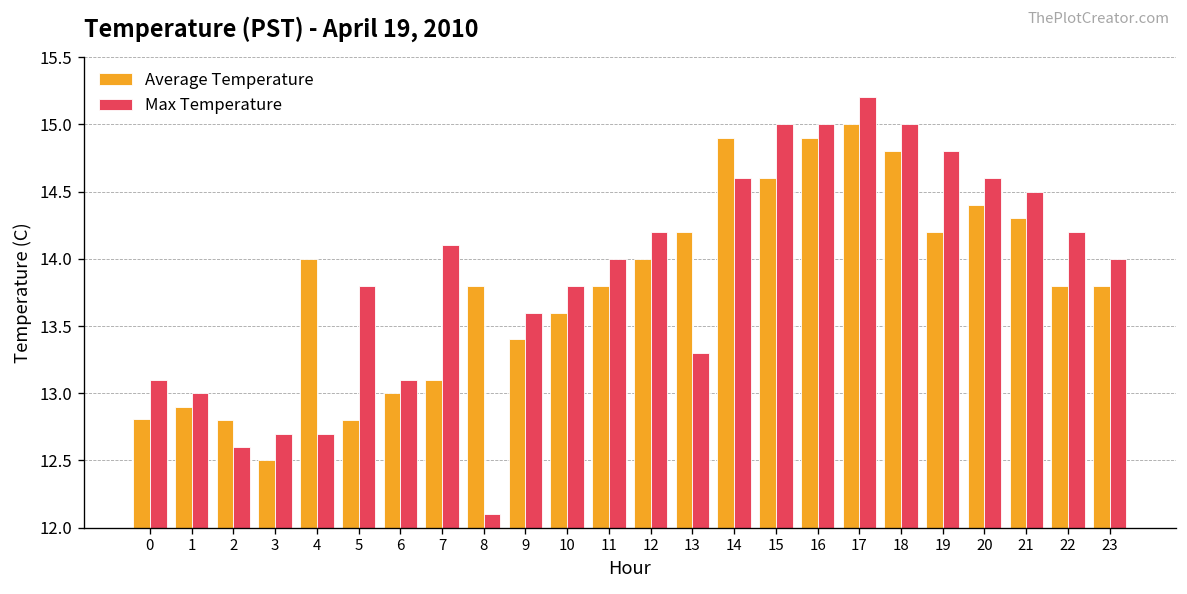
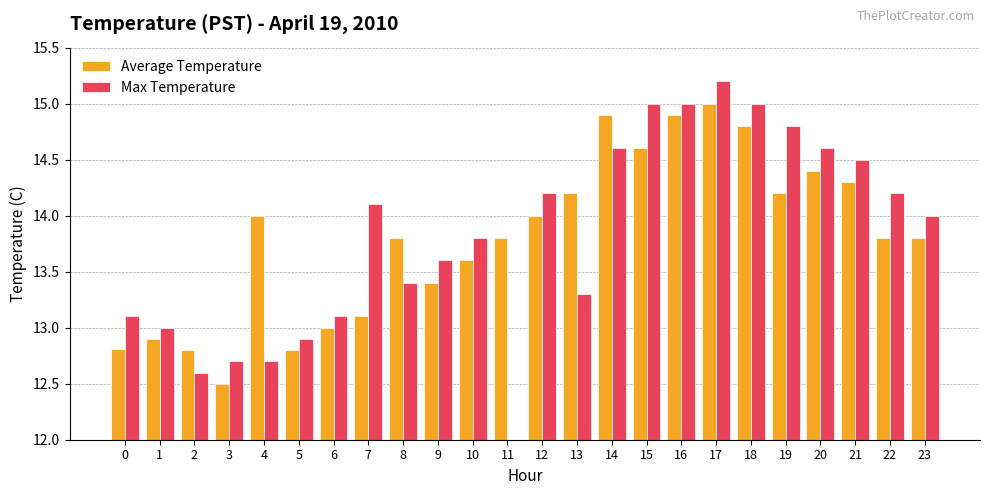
Max Temperature, 5: 13.8 -> 12.9
Max Temperature, 8: 12.1 -> 13.4
Max Temperature, 11: 14 -> 12
